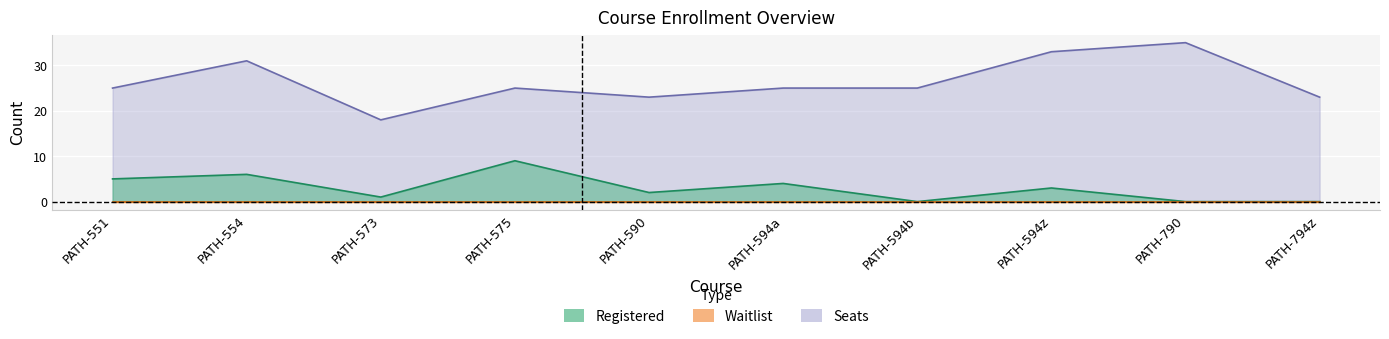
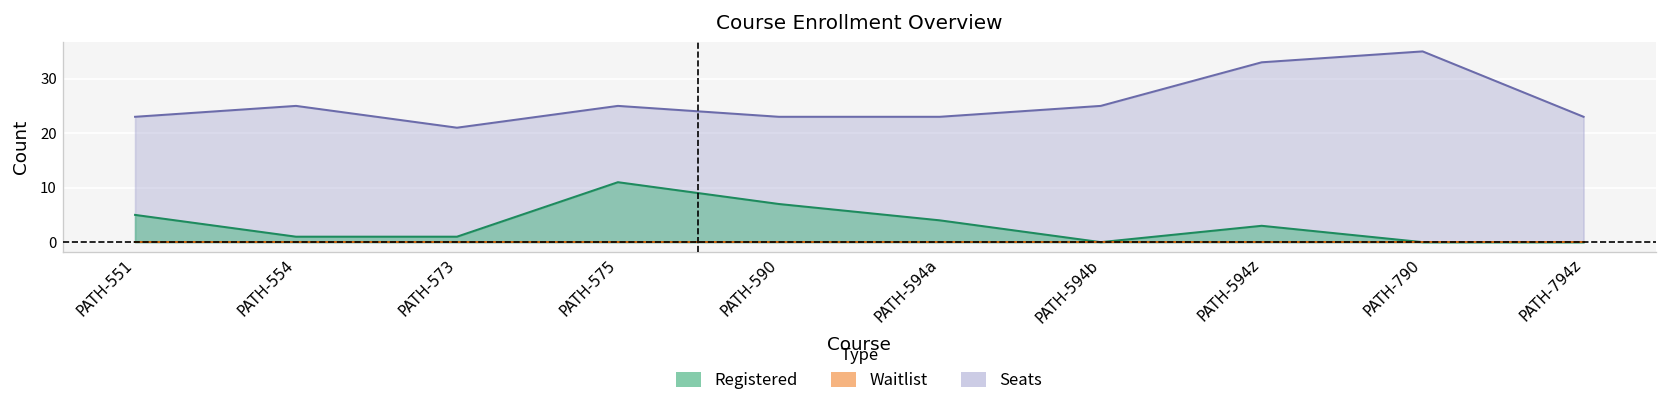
Seats, PATH-551: 25 -> 23
Seats, PATH-554: 31 -> 25
Registered, PATH-554: 6 -> 1
Seats, PATH-573: 18 -> 21
Registered, PATH-575: 9 -> 11
Registered, PATH-590: 2 -> 7
Seats, PATH-594a: 25 -> 23
